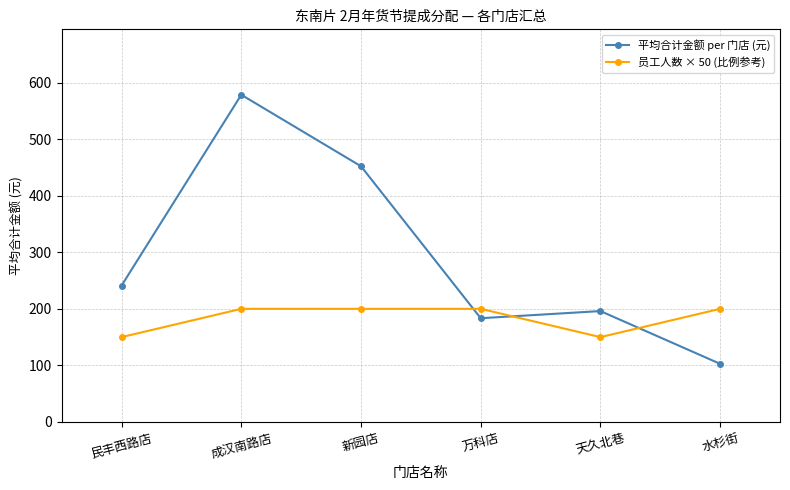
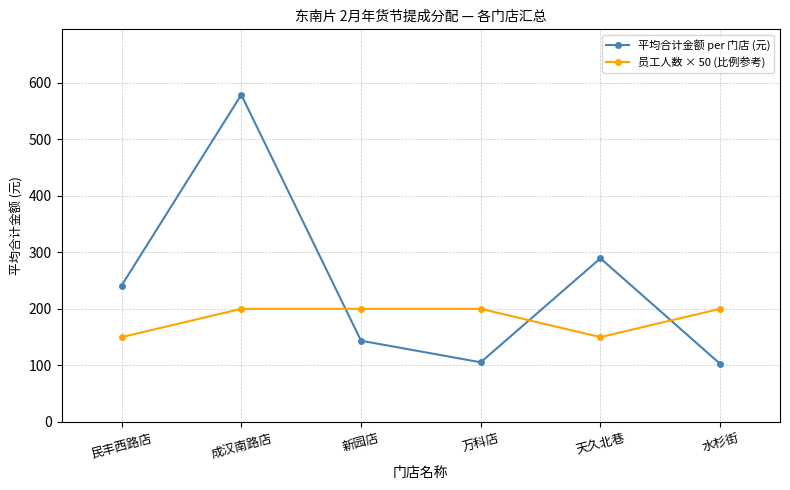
平均合计金额 per 门店 (元), 新园店: 450 -> 140
平均合计金额 per 门店 (元), 万科店: 180 -> 110
平均合计金额 per 门店 (元), 天久北巷: 200 -> 290
